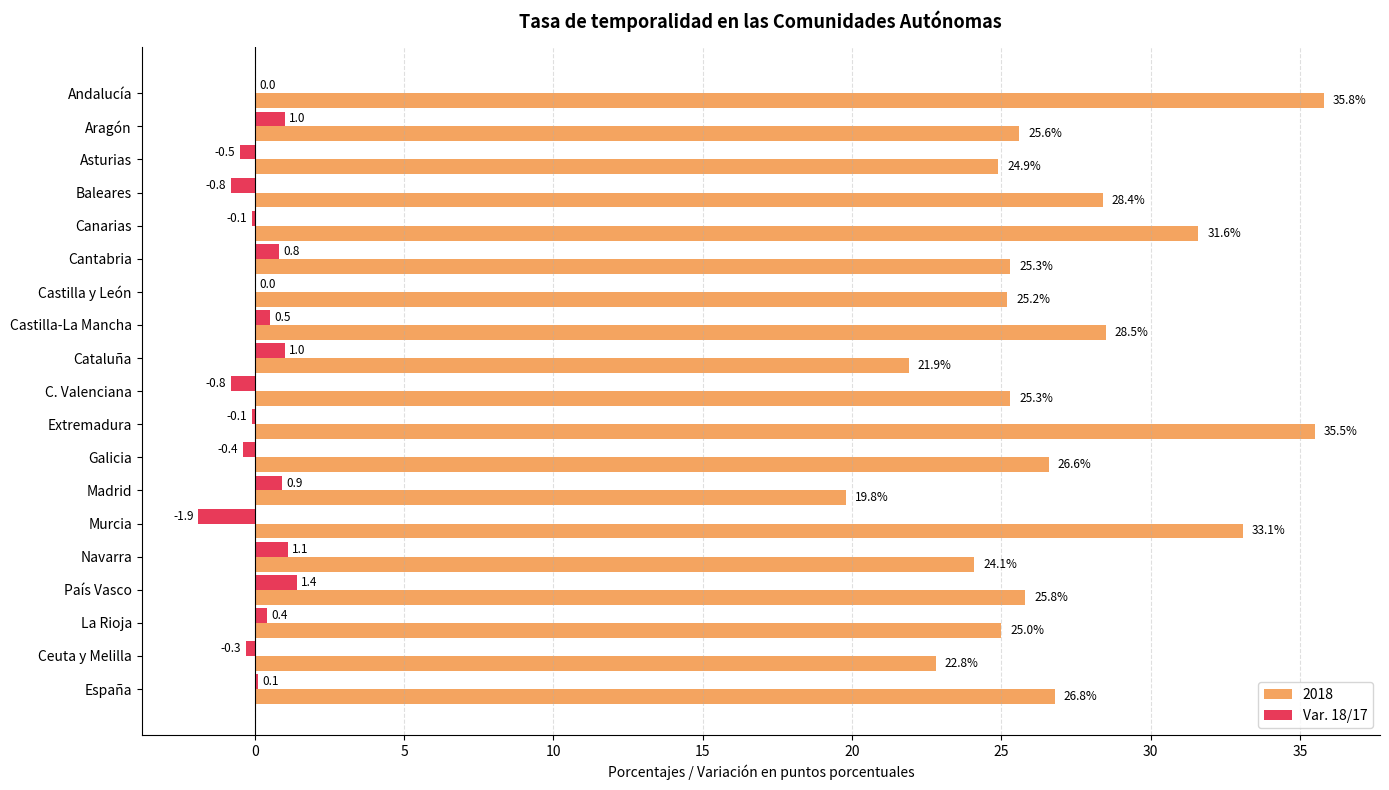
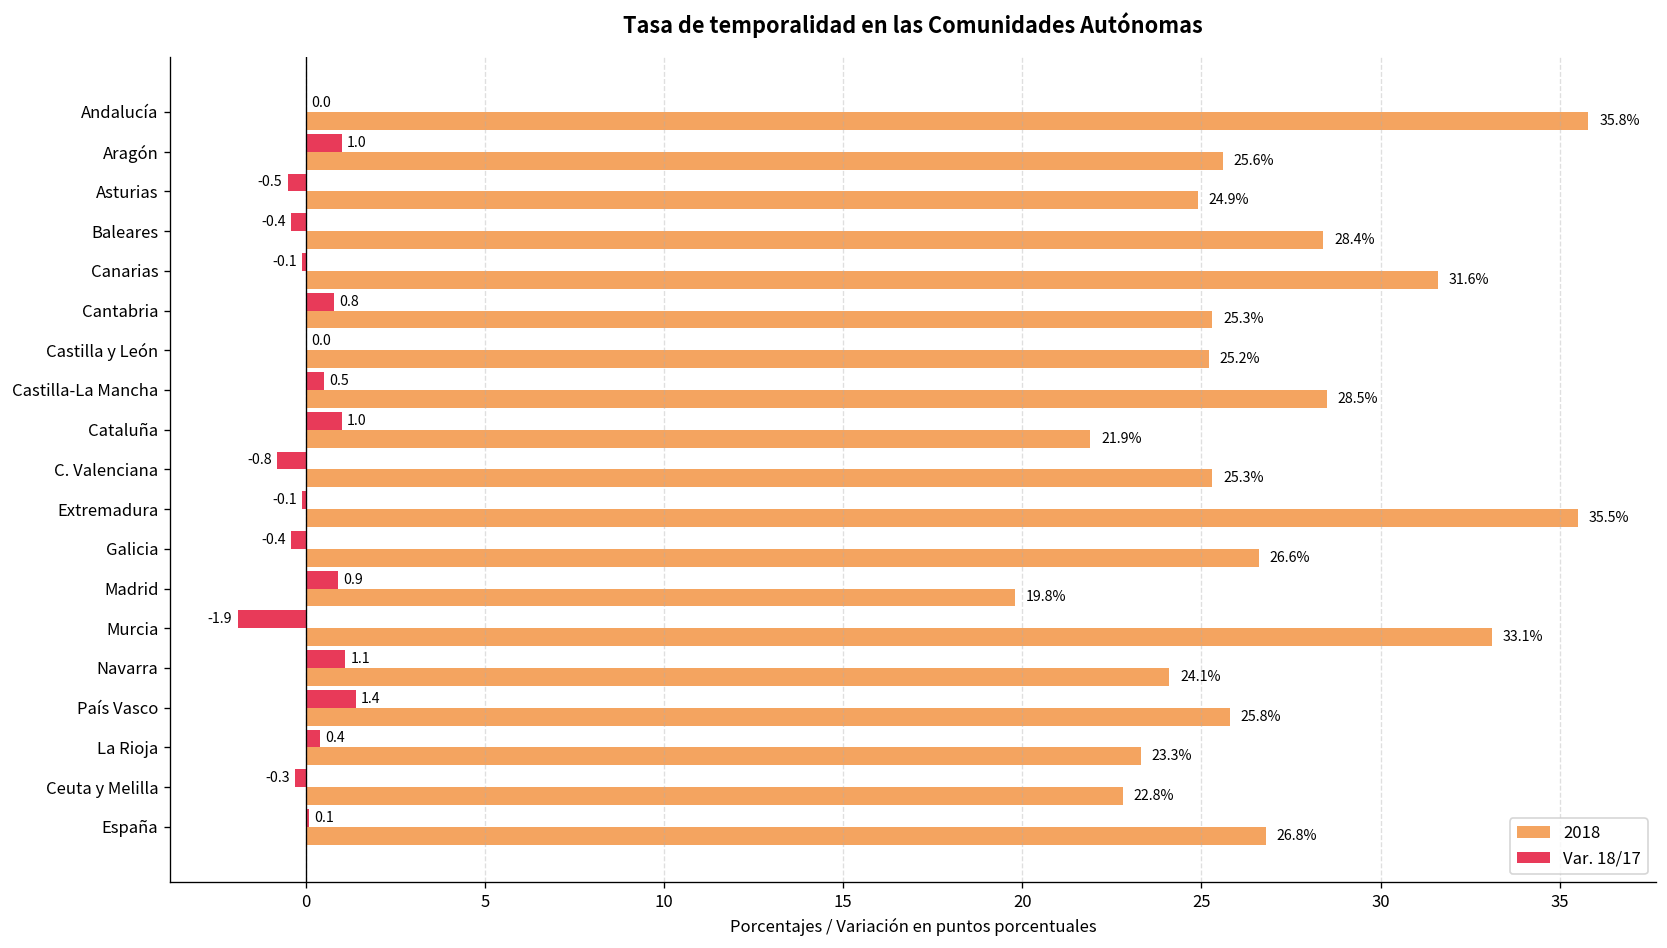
Var. 18/17, Baleares: -0.8 -> -0.4
2018, La Rioja: 25.0% -> 23.3%
